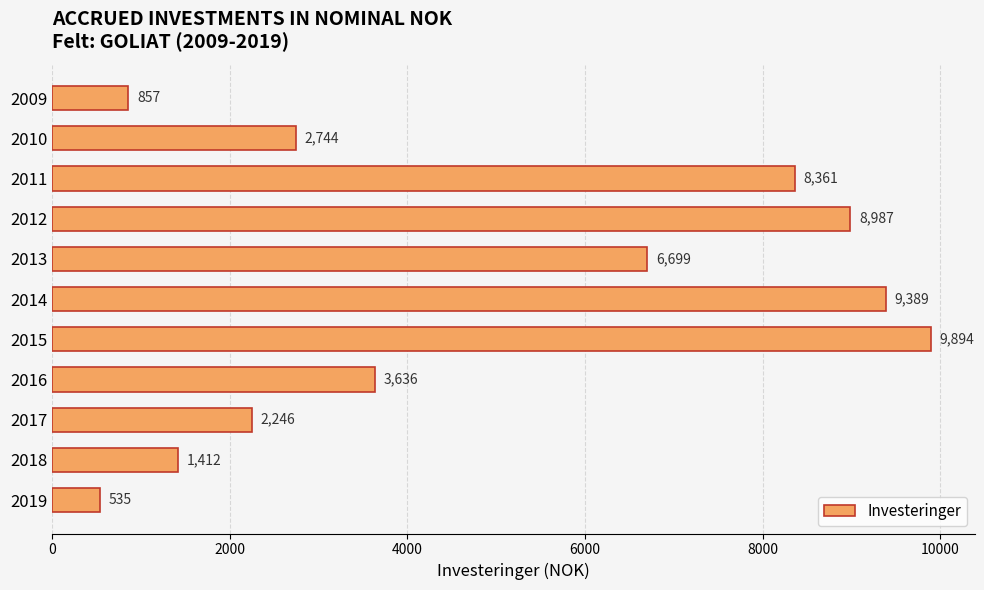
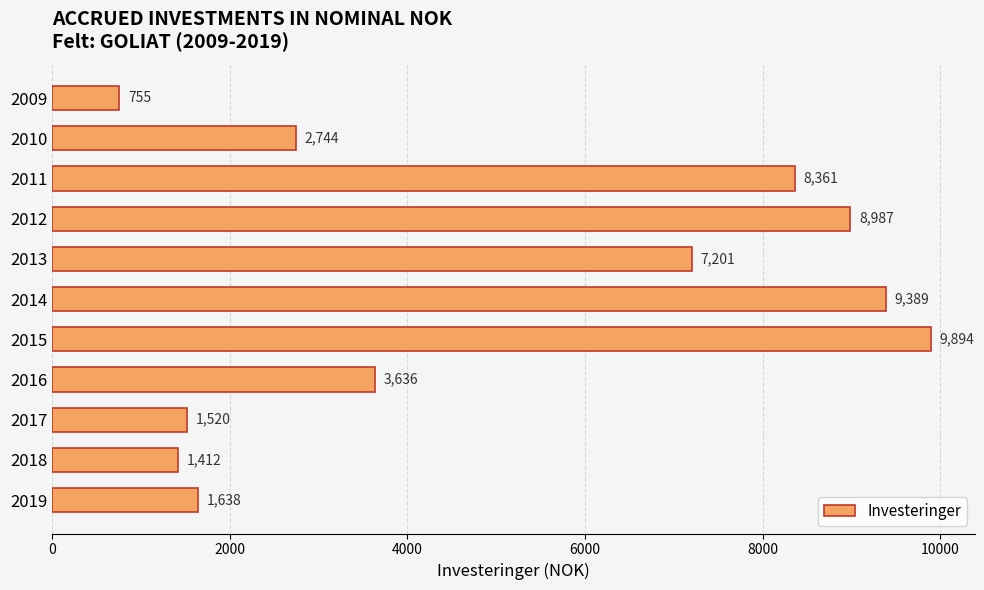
2009: 857 -> 755
2013: 6,699 -> 7,201
2017: 2,246 -> 1,520
2019: 535 -> 1,638
